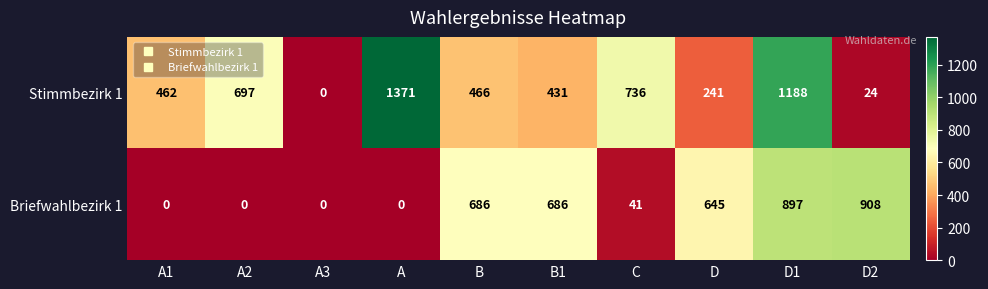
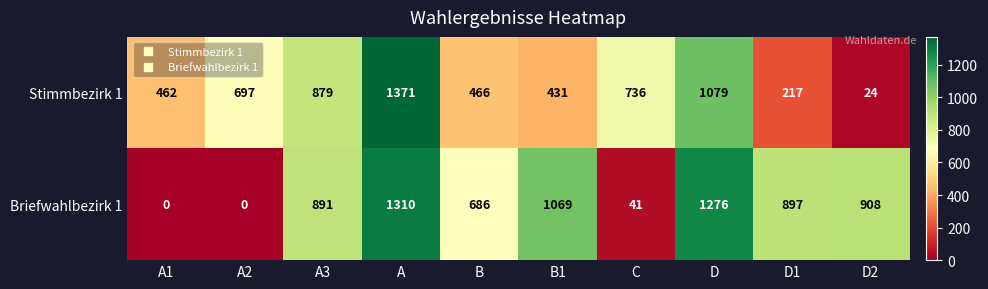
Stimmbezirk 1, A3: 0 -> 879
Stimmbezirk 1, D: 241 -> 1079
Stimmbezirk 1, D1: 1188 -> 217
Briefwahlbezirk 1, A3: 0 -> 891
Briefwahlbezirk 1, A: 0 -> 1310
Briefwahlbezirk 1, B1: 686 -> 1069
Briefwahlbezirk 1, D: 645 -> 1276
